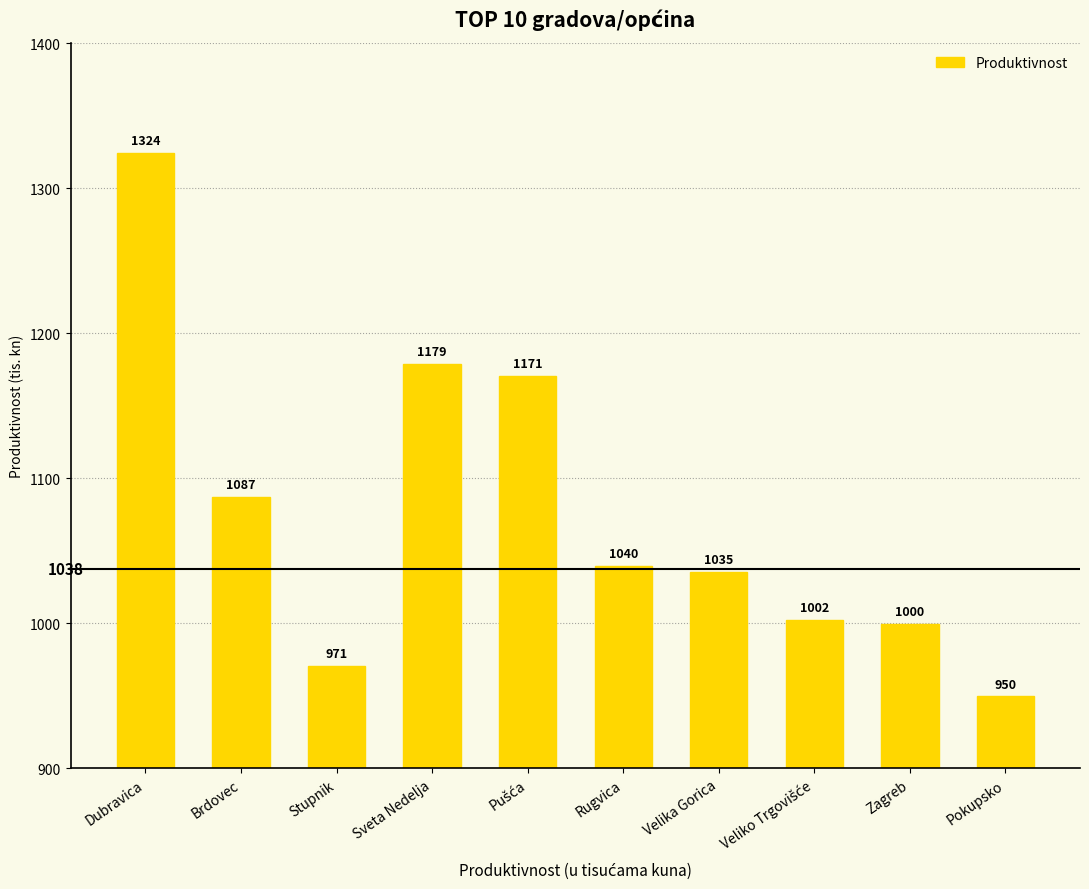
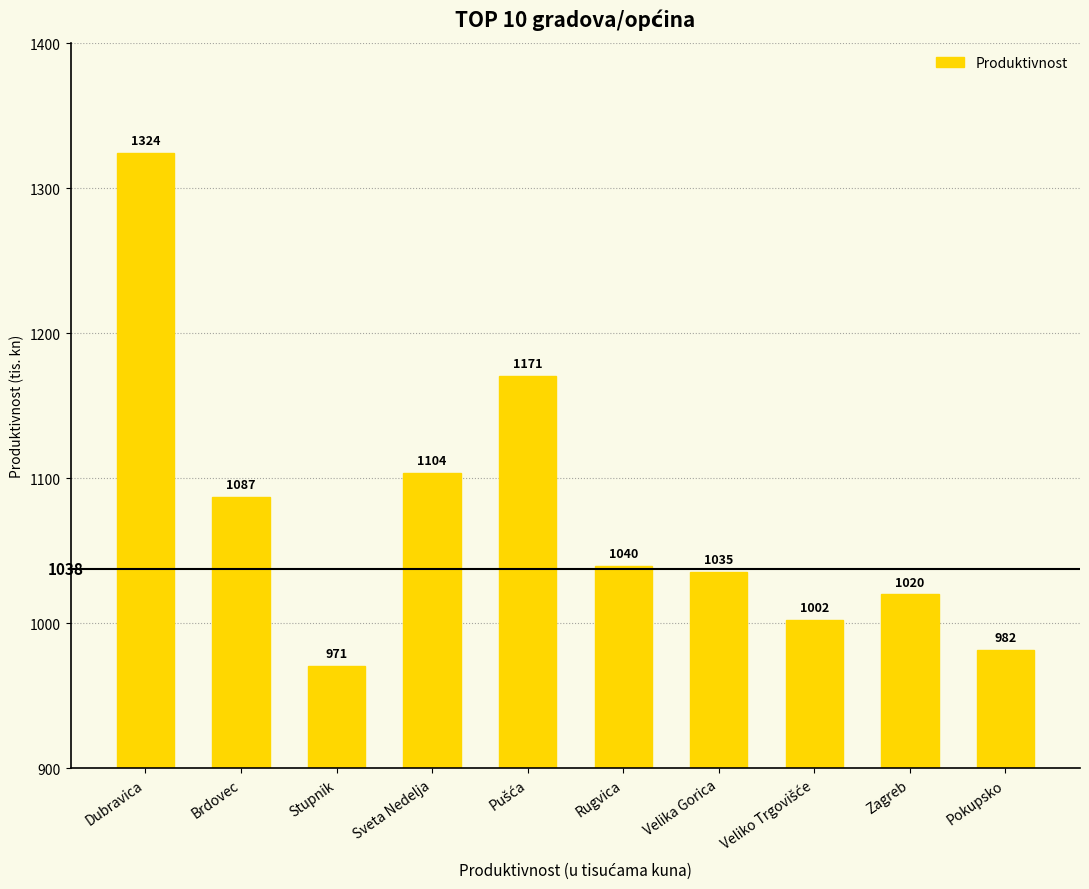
Sveta Nedelja: 1179 -> 1104
Zagreb: 1000 -> 1020
Pokupsko: 950 -> 982
